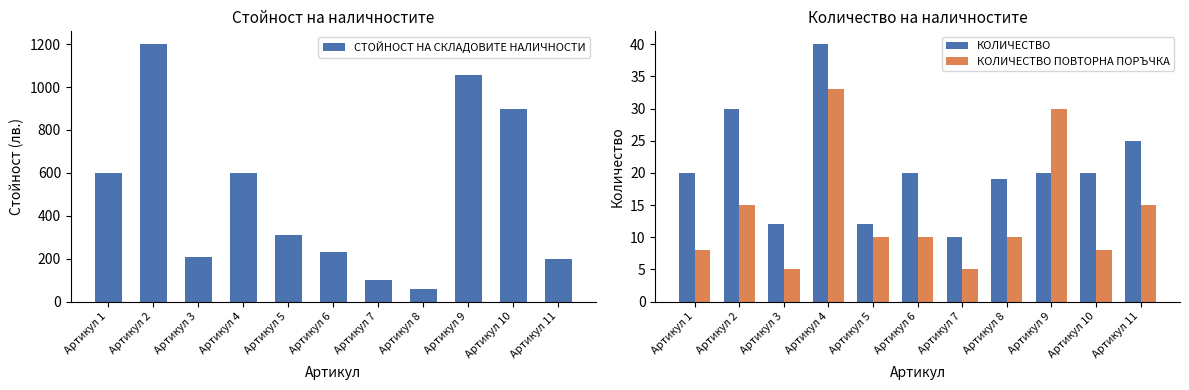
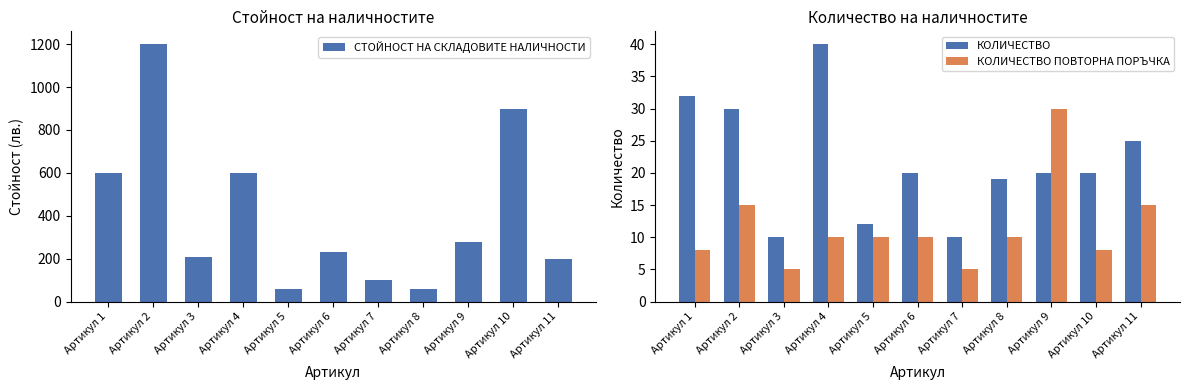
Стойност на наличностите, Артикул 5: 310 -> 60
Стойност на наличностите, Артикул 9: 1060 -> 280
Количество на наличностите, КОЛИЧЕСТВО, Артикул 1: 20 -> 32
Количество на наличностите, КОЛИЧЕСТВО, Артикул 3: 12 -> 10
Количество на наличностите, КОЛИЧЕСТВО ПОВТОРНА ПОРЪЧКА, Артикул 4: 33 -> 10
